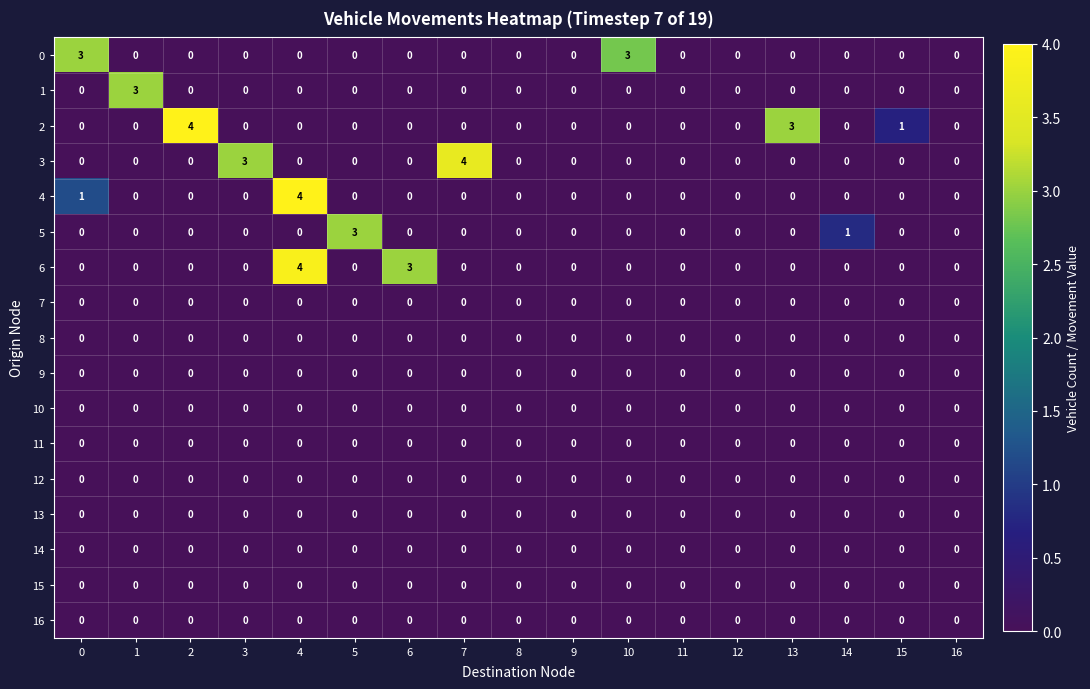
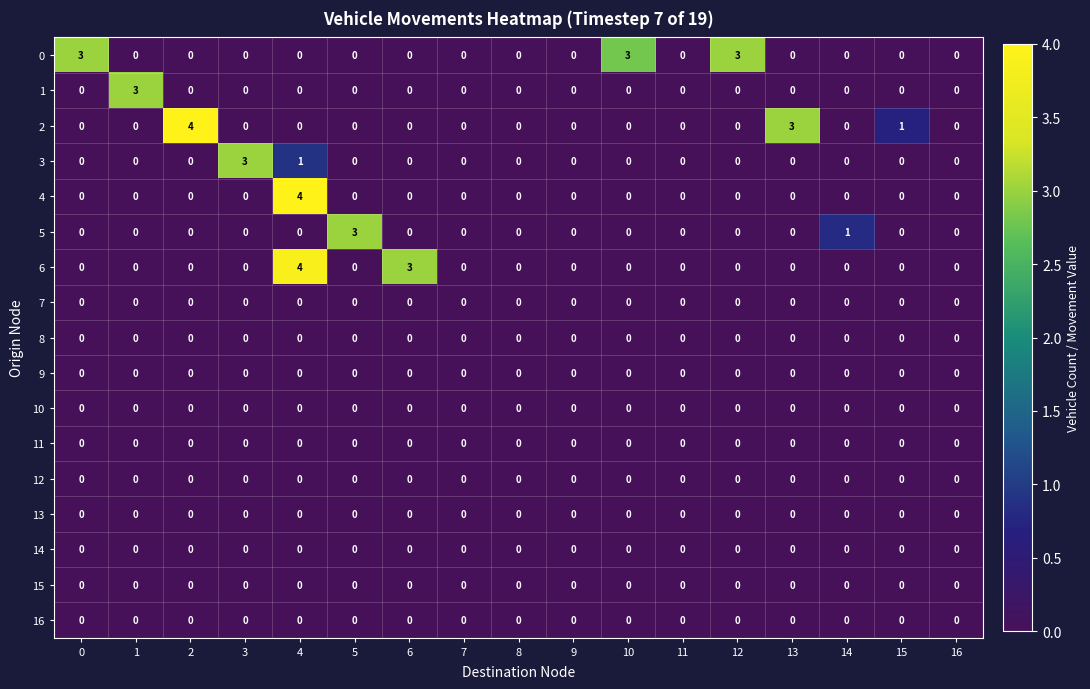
0, 12: 0 -> 3
3, 4: 0 -> 1
3, 7: 4 -> 0
4, 0: 1 -> 0
